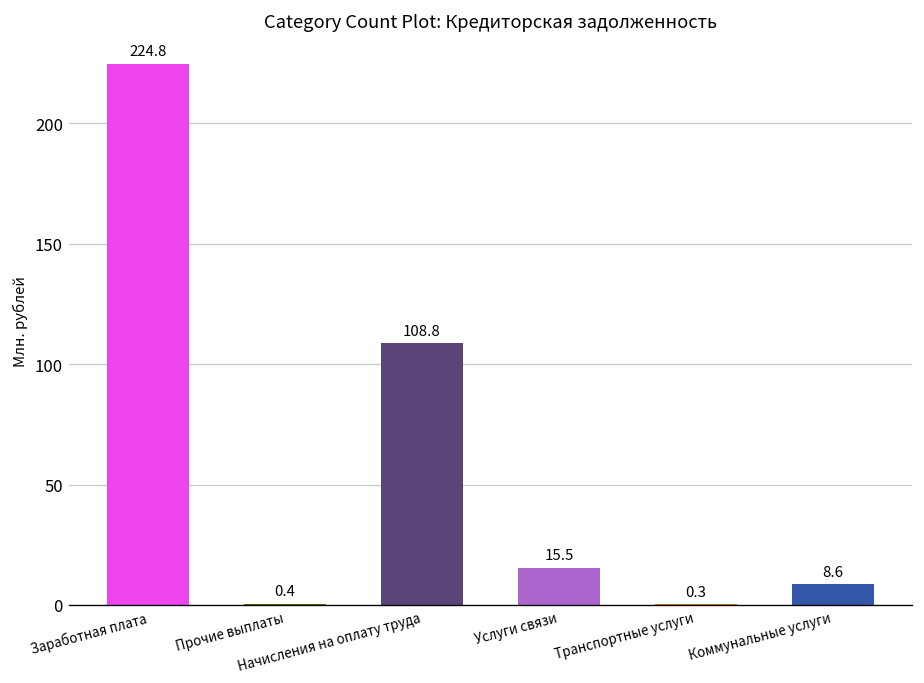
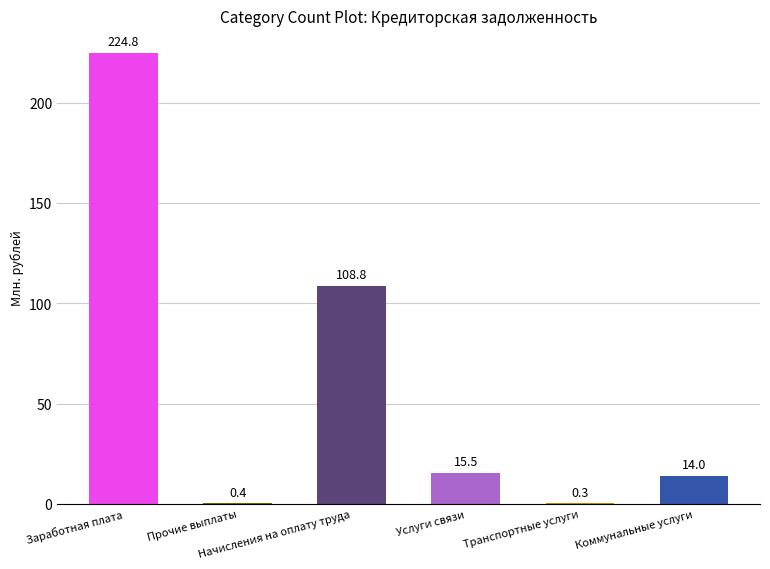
Коммунальные услуги: 8.6 -> 14.0
